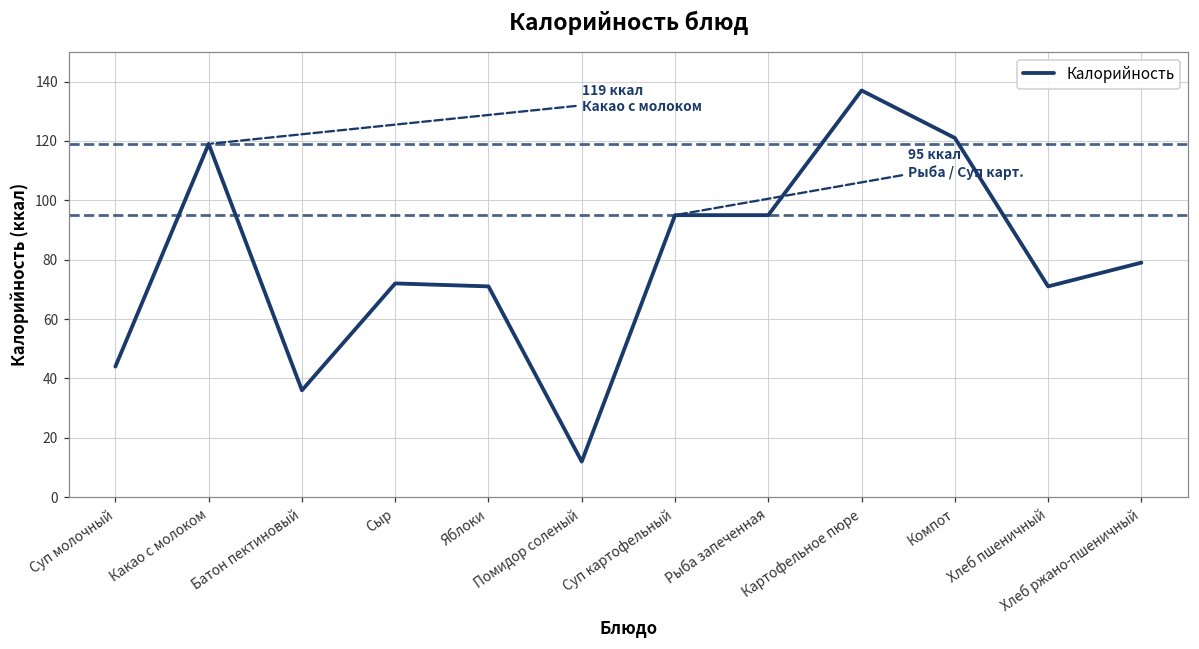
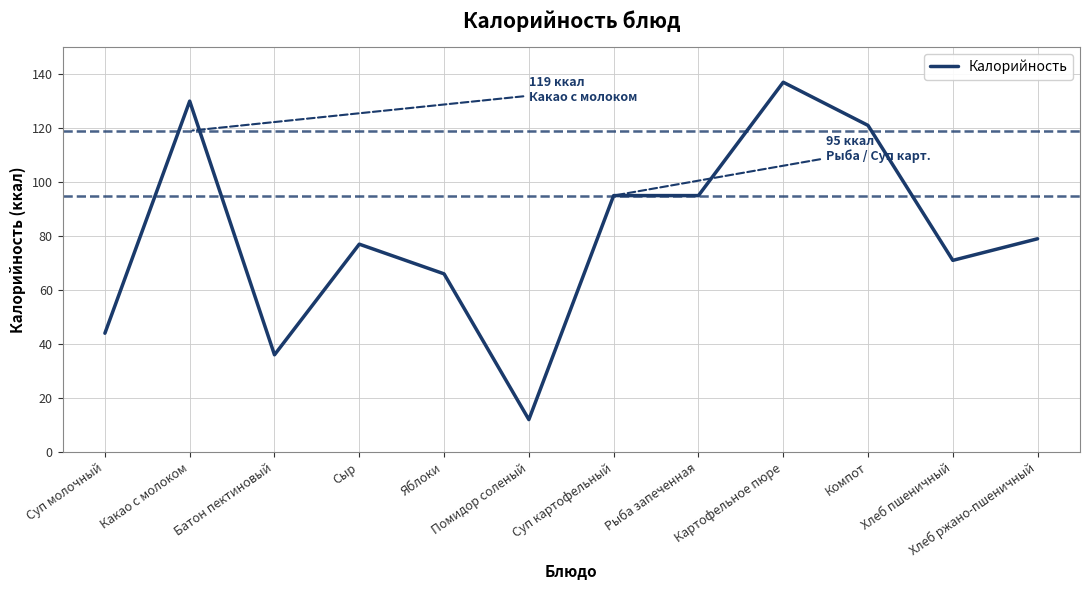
Какао с молоком: 119 -> 130
Сыр: 72 -> 77
Яблоки: 71 -> 66
